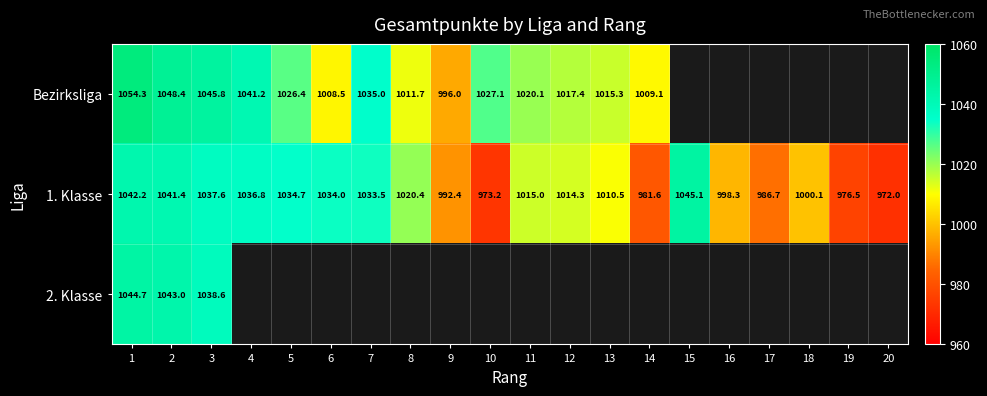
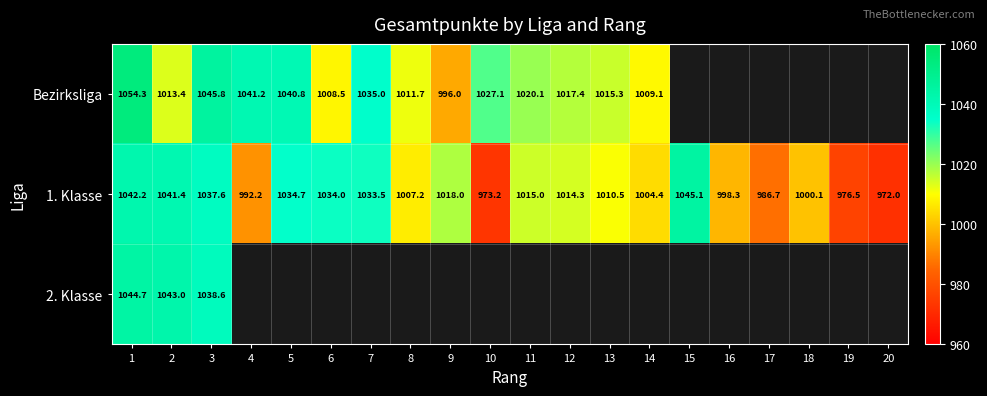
Bezirksliga, 2: 1048.4 -> 1013.4
Bezirksliga, 5: 1026.4 -> 1040.8
1. Klasse, 4: 1036.8 -> 992.2
1. Klasse, 8: 1020.4 -> 1007.2
1. Klasse, 9: 992.4 -> 1018.0
1. Klasse, 14: 981.6 -> 1004.4
